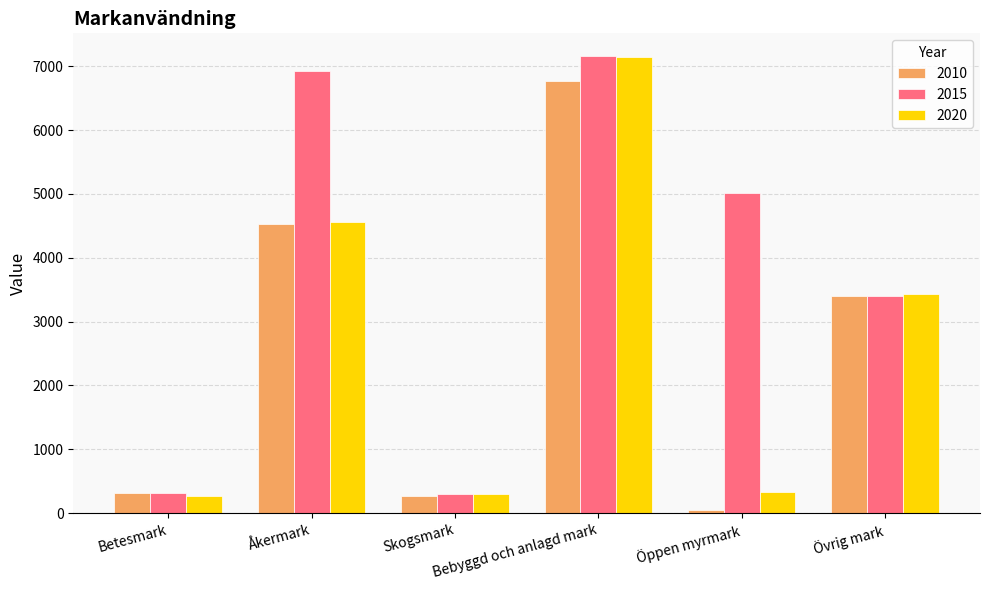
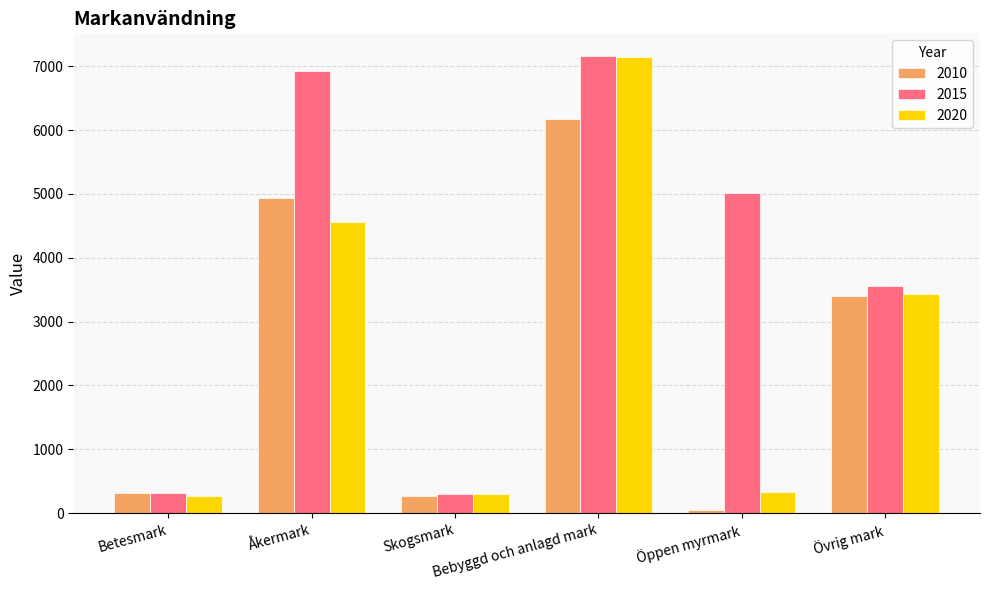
2010, Åkermark: 4500 -> 4900
2010, Bebyggd och anlagd mark: 6800 -> 6200
2015, Övrig mark: 3400 -> 3600
